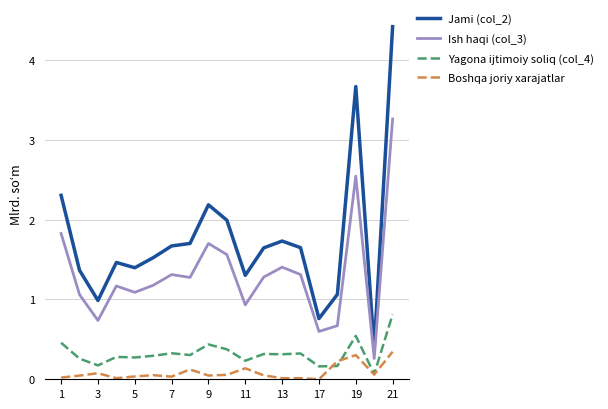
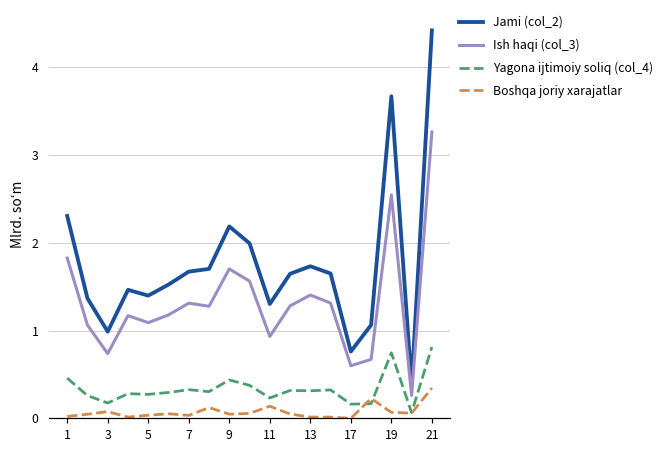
Yagona ijtimoiy soliq (col_4), 19: 0.5 -> 0.7
Boshqa joriy xarajatlar, 19: 0.3 -> 0.1
